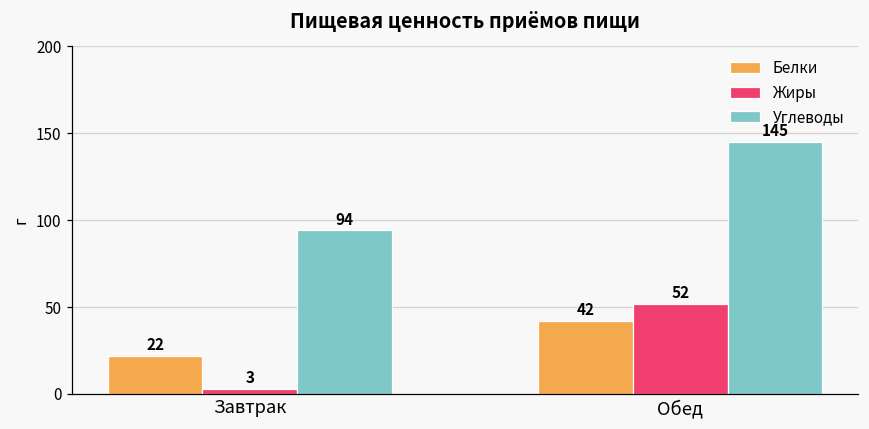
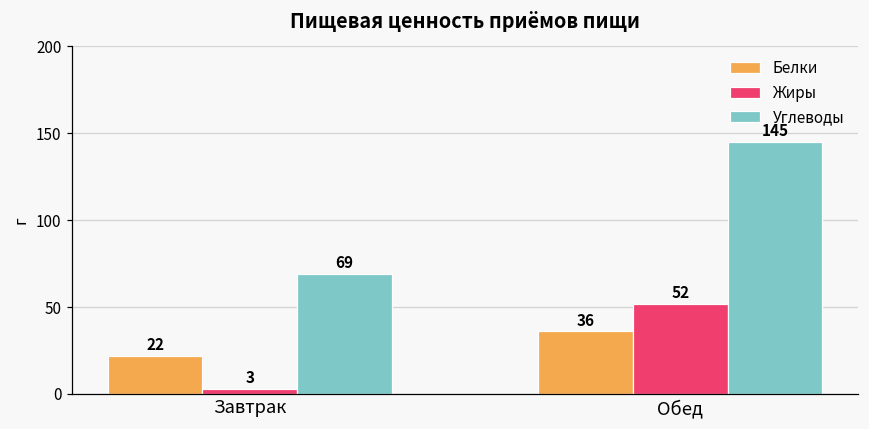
Углеводы, Завтрак: 94 -> 69
Белки, Обед: 42 -> 36
